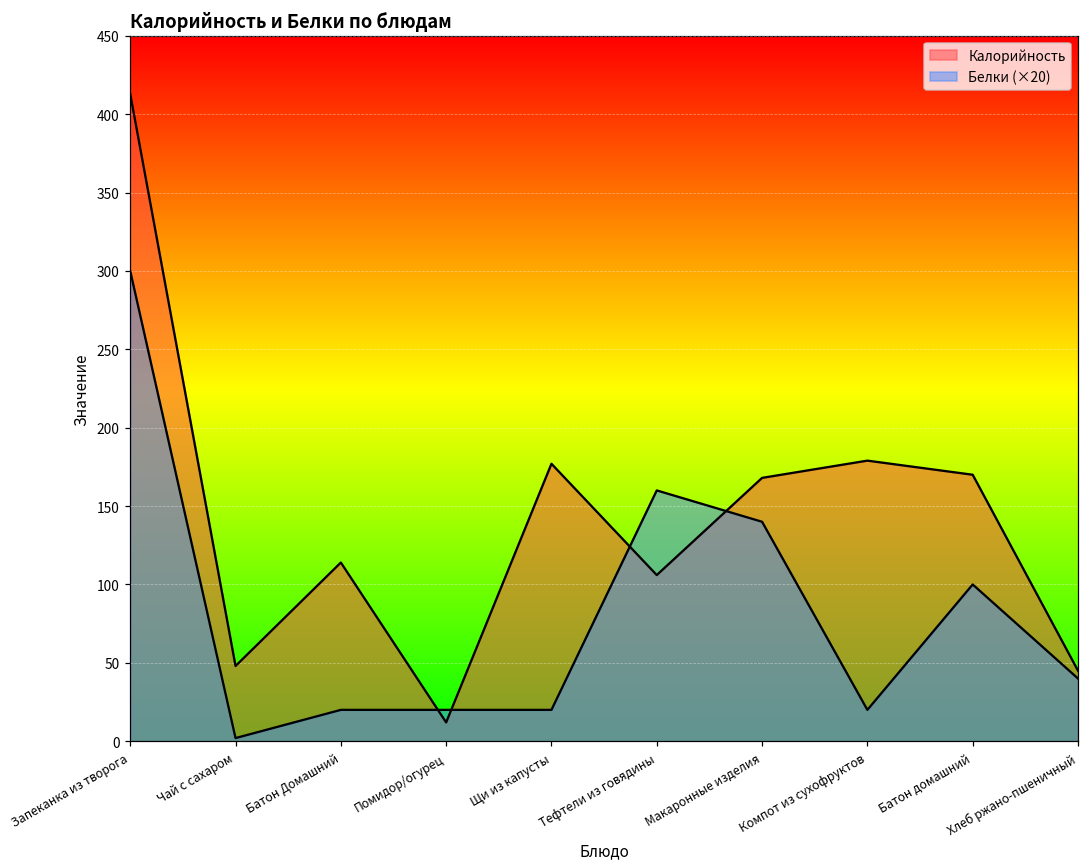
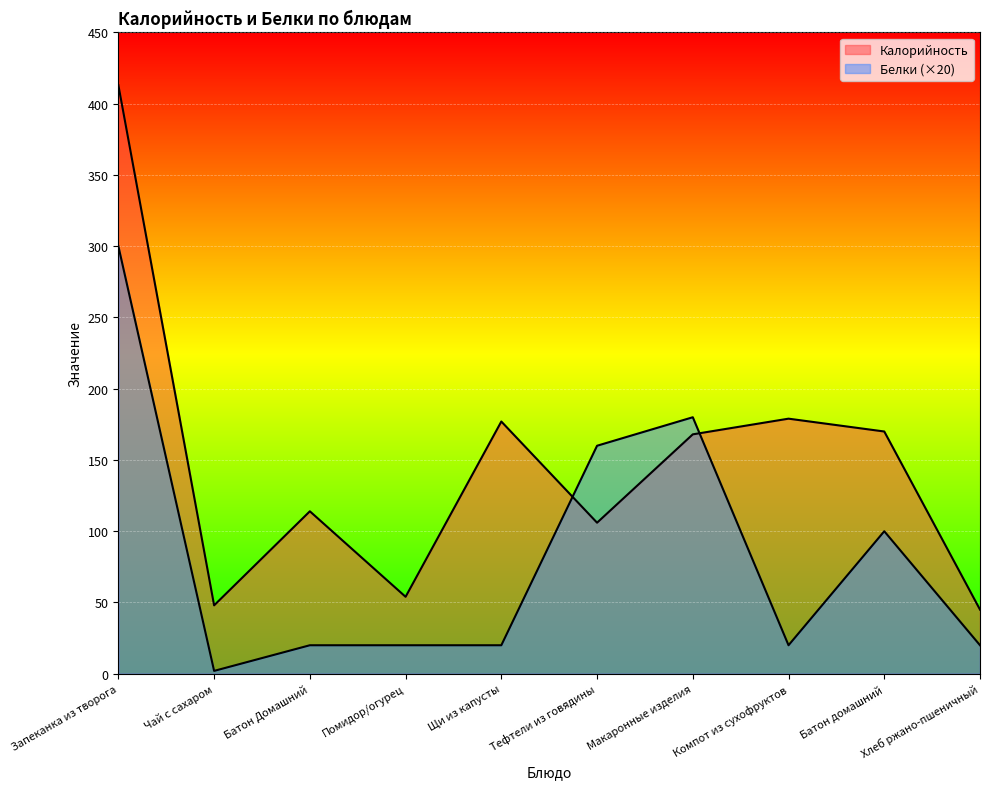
Калорийность, Помидор/огурец: 12 -> 54
Белки (×20), Макаронные изделия: 140 -> 180
Белки (×20), Хлеб ржано-пшеничный: 40 -> 20
